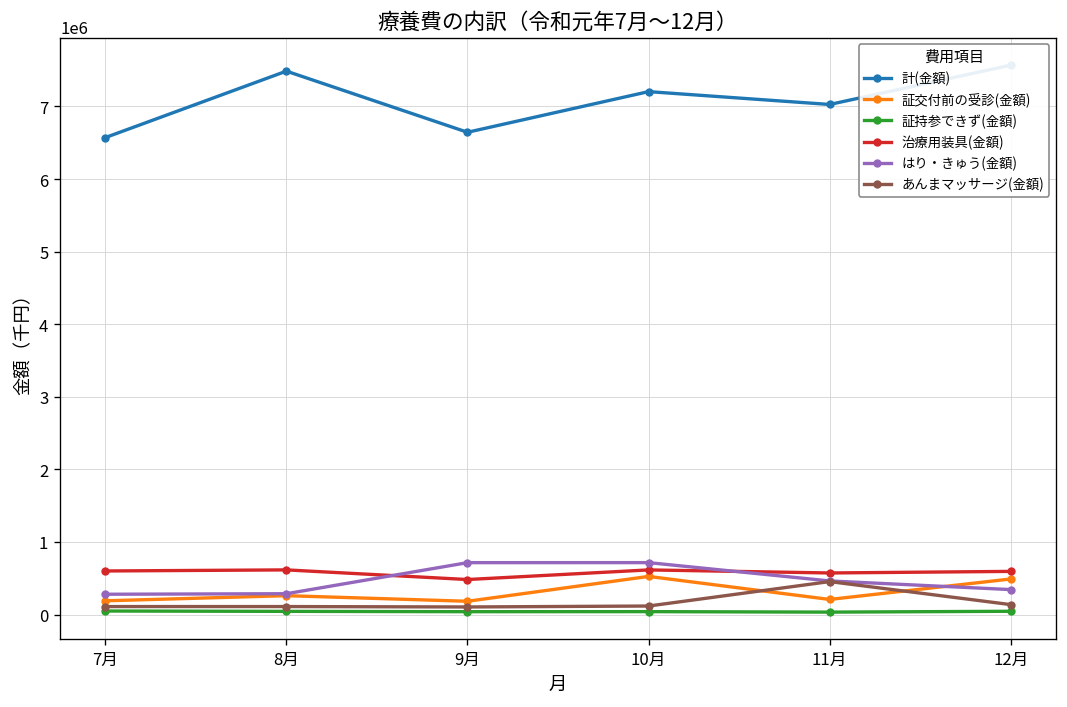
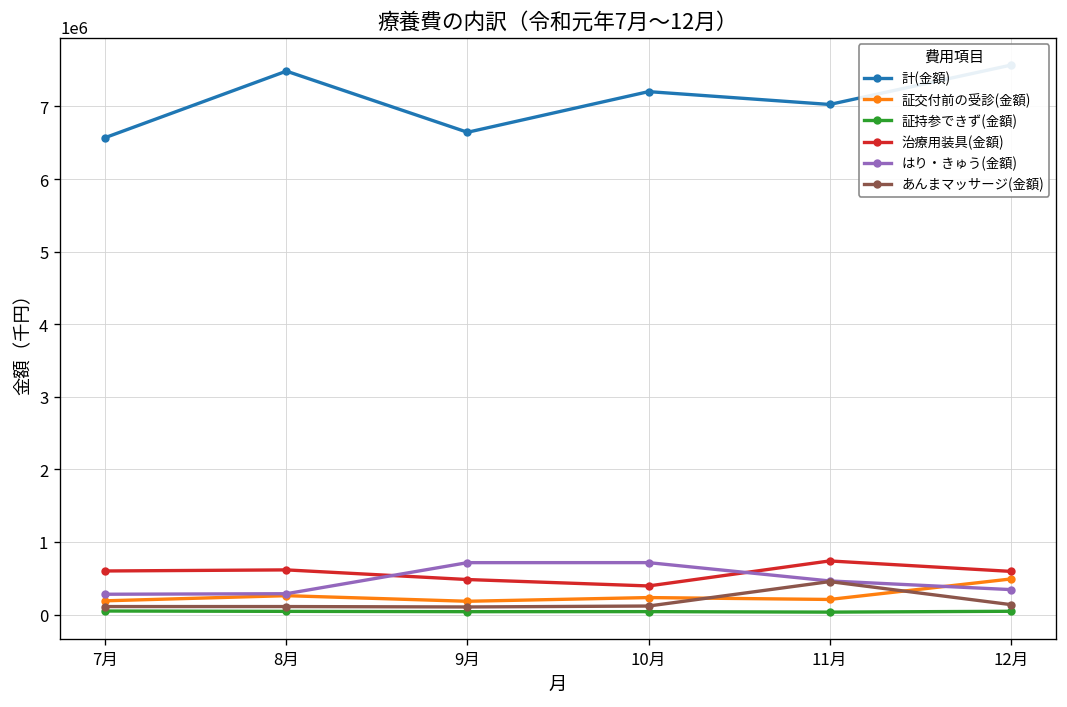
証交付前の受診(金額), 10月: 500000 -> 200000
治療用装具(金額), 10月: 600000 -> 400000
治療用装具(金額), 11月: 600000 -> 700000
